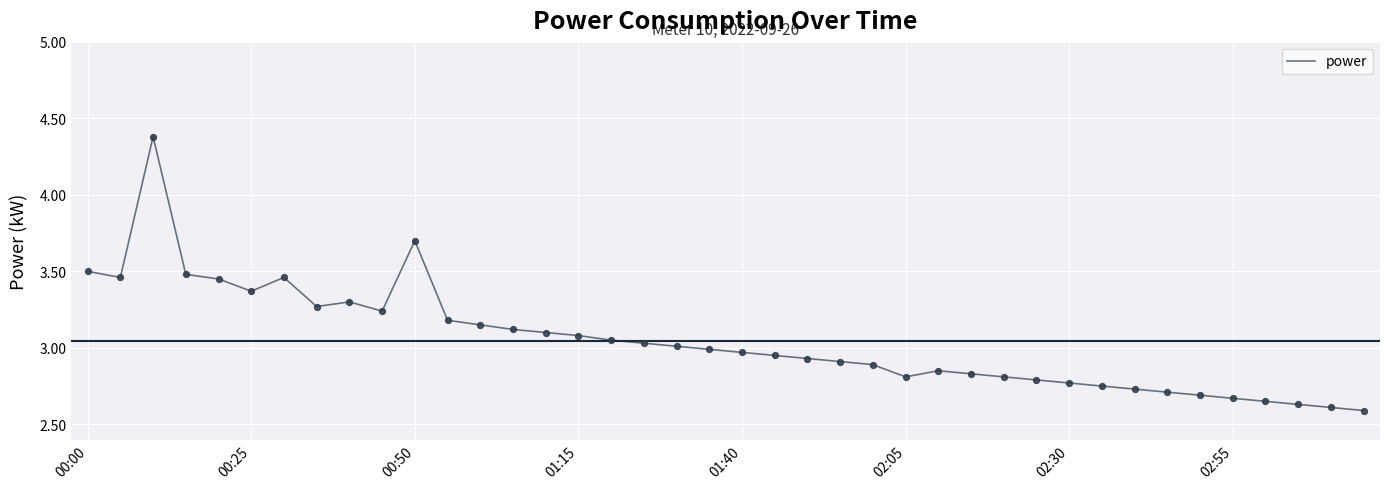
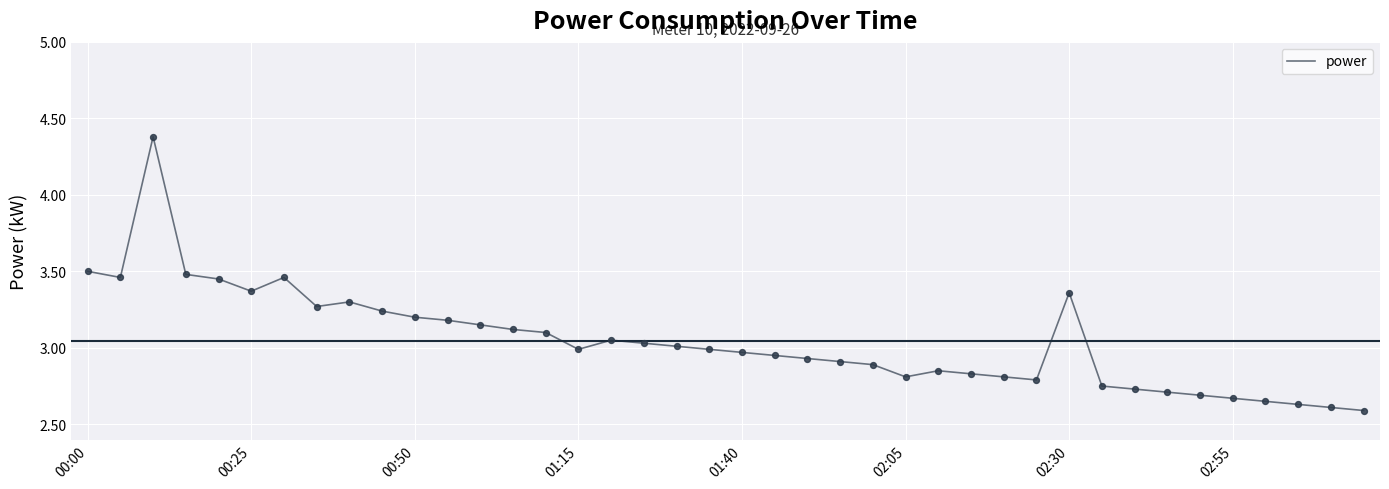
00:50: 3.7 -> 3.2
01:15: 3.08 -> 2.99
02:30: 2.77 -> 3.36
